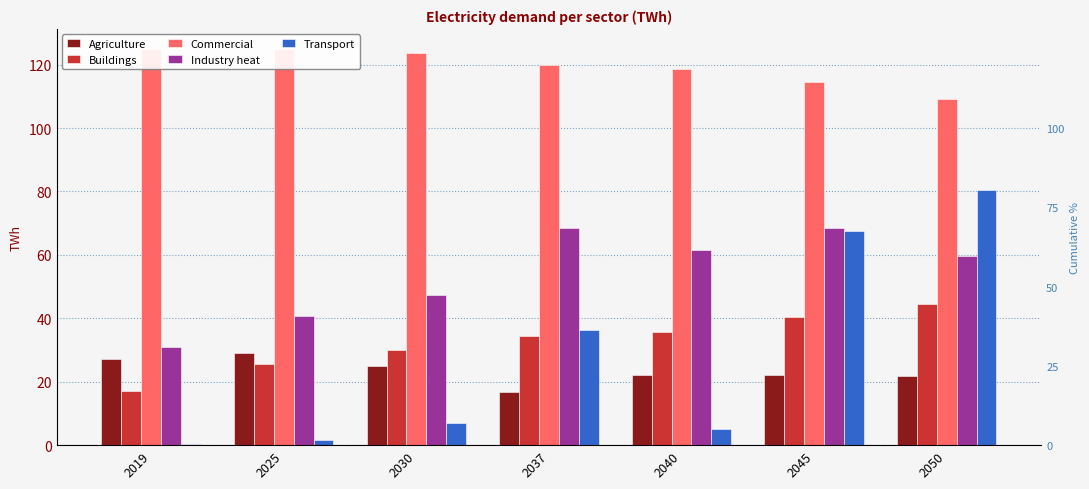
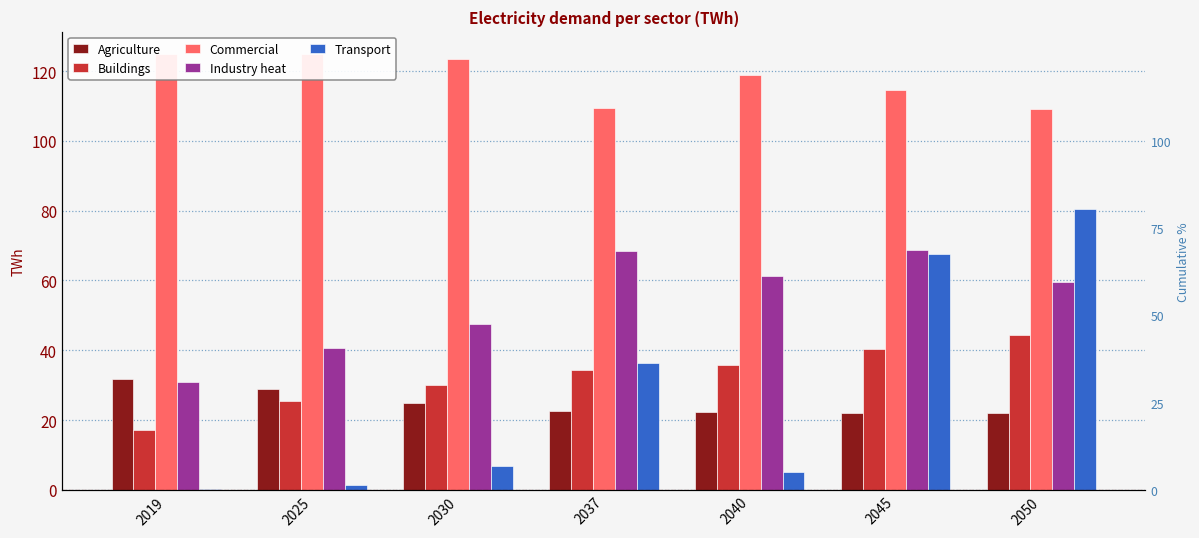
Agriculture, 2019: 27 -> 32
Agriculture, 2037: 17 -> 23
Commercial, 2037: 120 -> 109
